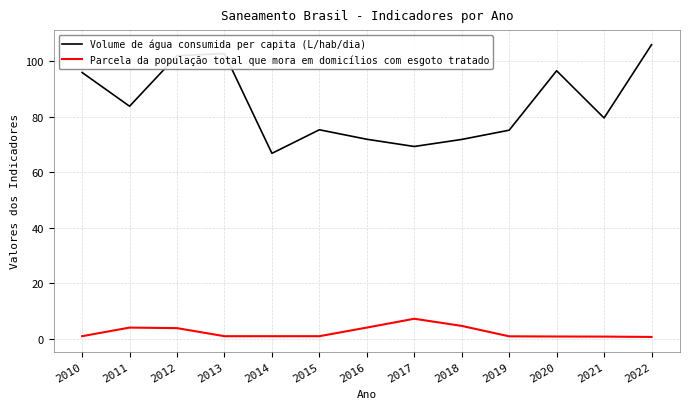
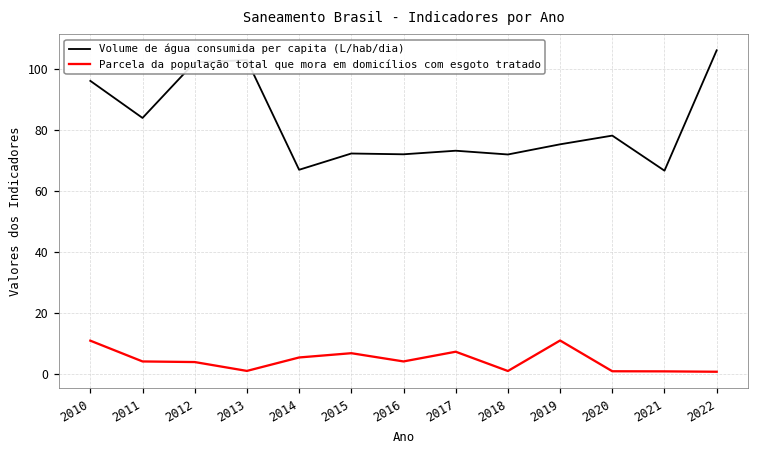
Parcela da população total que mora em domicílios com esgoto tratado, 2010: 1 -> 11
Parcela da população total que mora em domicílios com esgoto tratado, 2014: 1 -> 5
Volume de água consumida per capita (L/hab/dia), 2015: 75 -> 72
Parcela da população total que mora em domicílios com esgoto tratado, 2015: 1 -> 7
Volume de água consumida per capita (L/hab/dia), 2017: 69 -> 73
Parcela da população total que mora em domicílios com esgoto tratado, 2018: 5 -> 1
Parcela da população total que mora em domicílios com esgoto tratado, 2019: 1 -> 11
Volume de água consumida per capita (L/hab/dia), 2020: 97 -> 78
Volume de água consumida per capita (L/hab/dia), 2021: 80 -> 67
